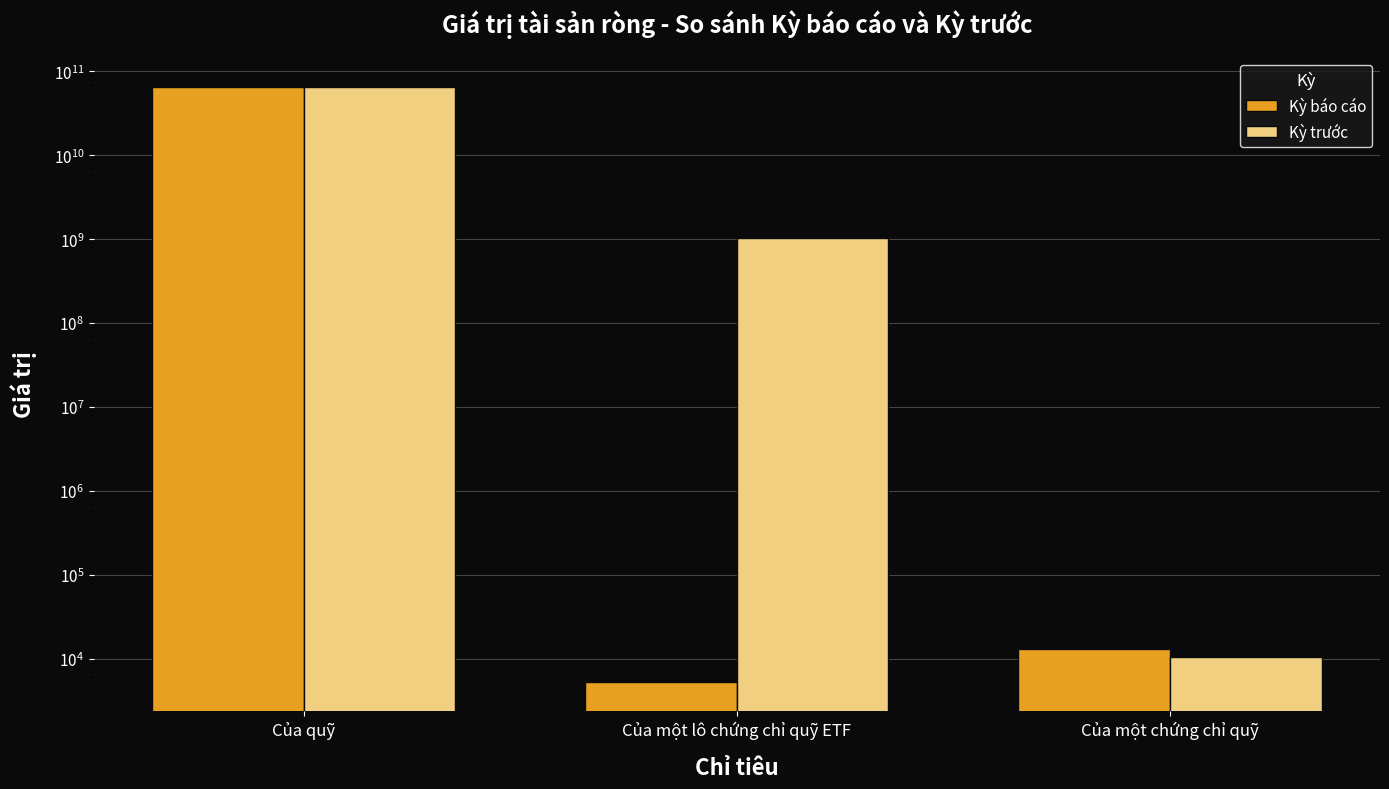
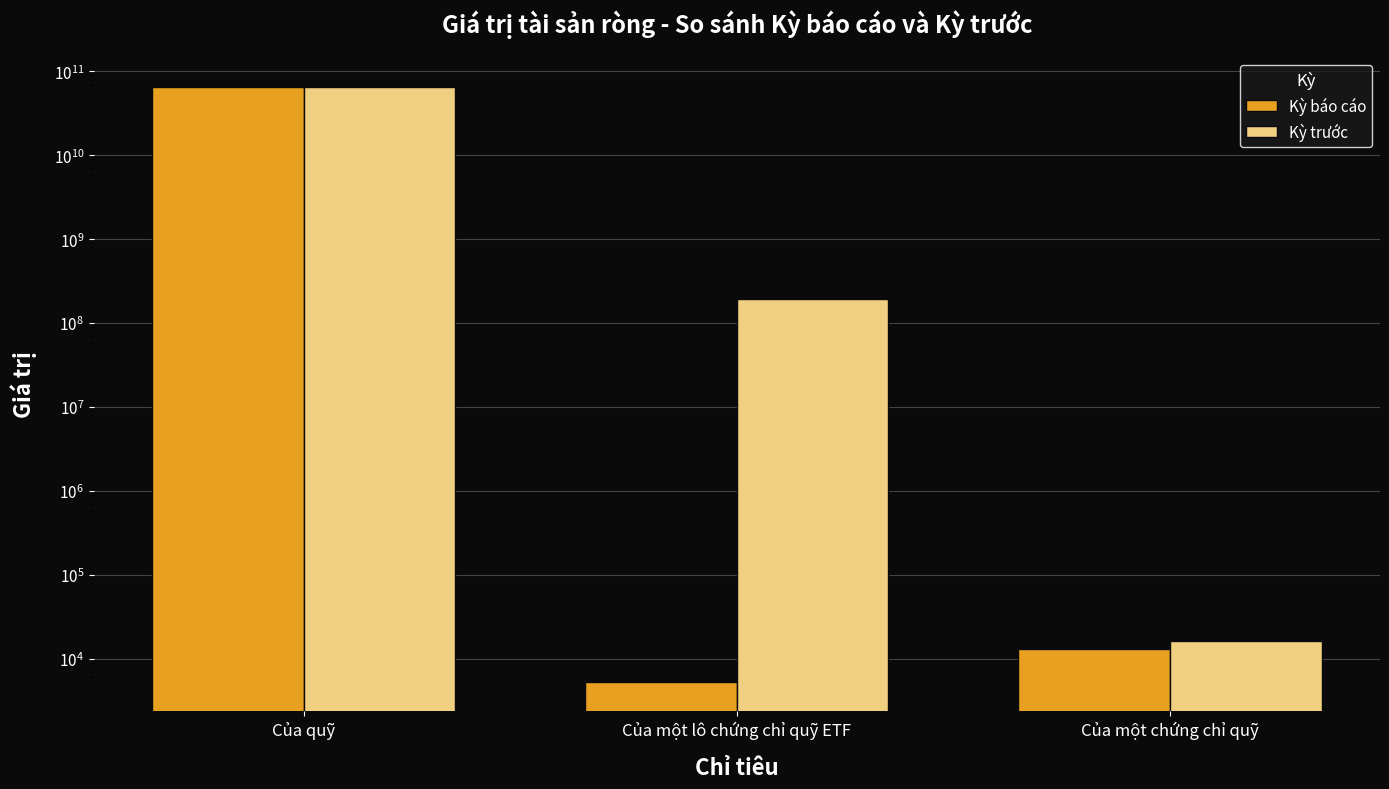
Kỳ trước, Của một lô chứng chỉ quỹ ETF: 1000000000 -> 190000000
Kỳ trước, Của một chứng chỉ quỹ: 10000 -> 16000
